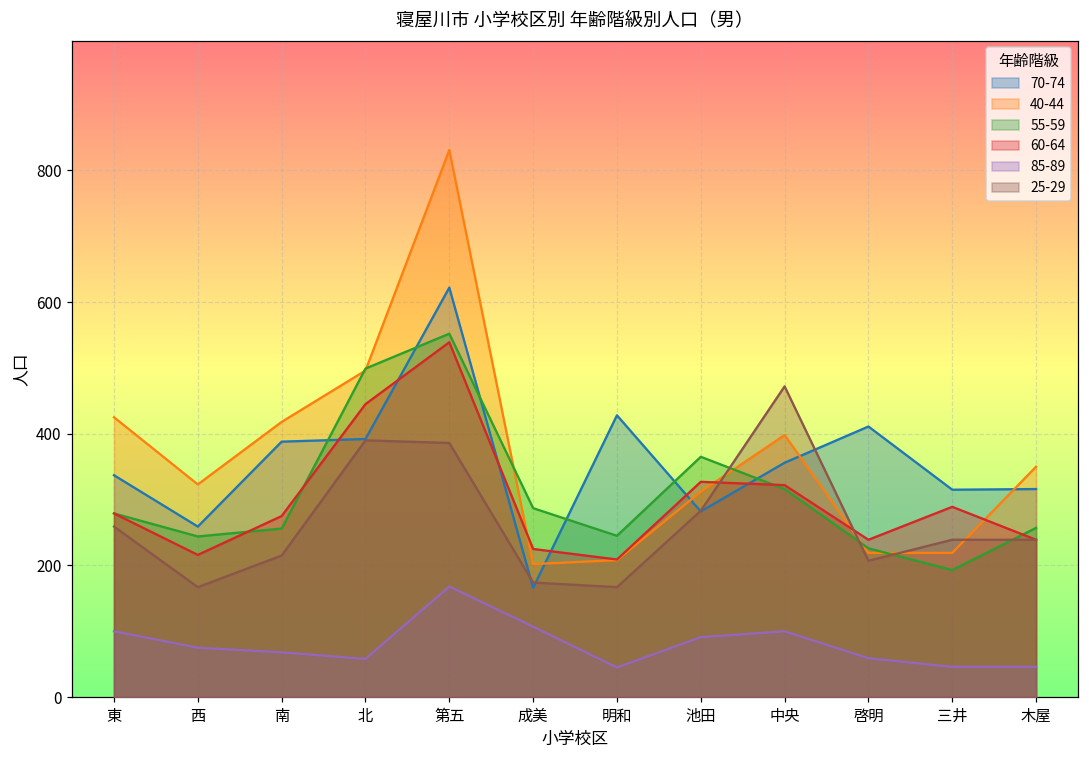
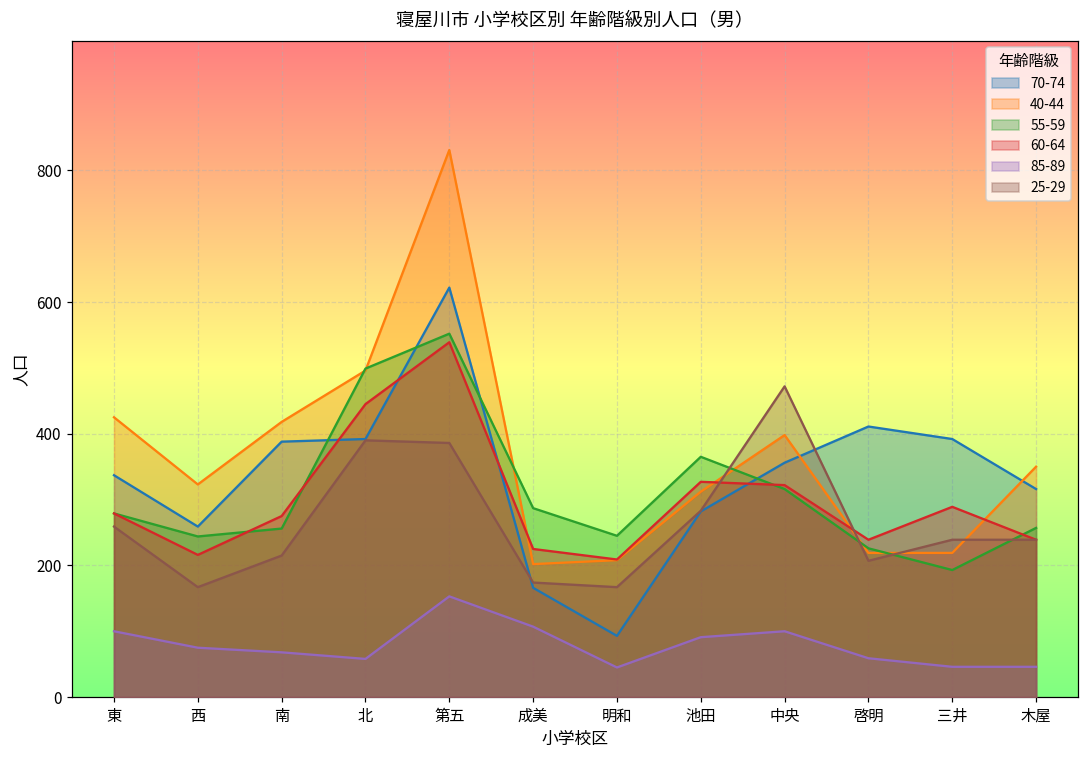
85-89, 第五: 170 -> 150
70-74, 明和: 430 -> 90
70-74, 三井: 320 -> 390
